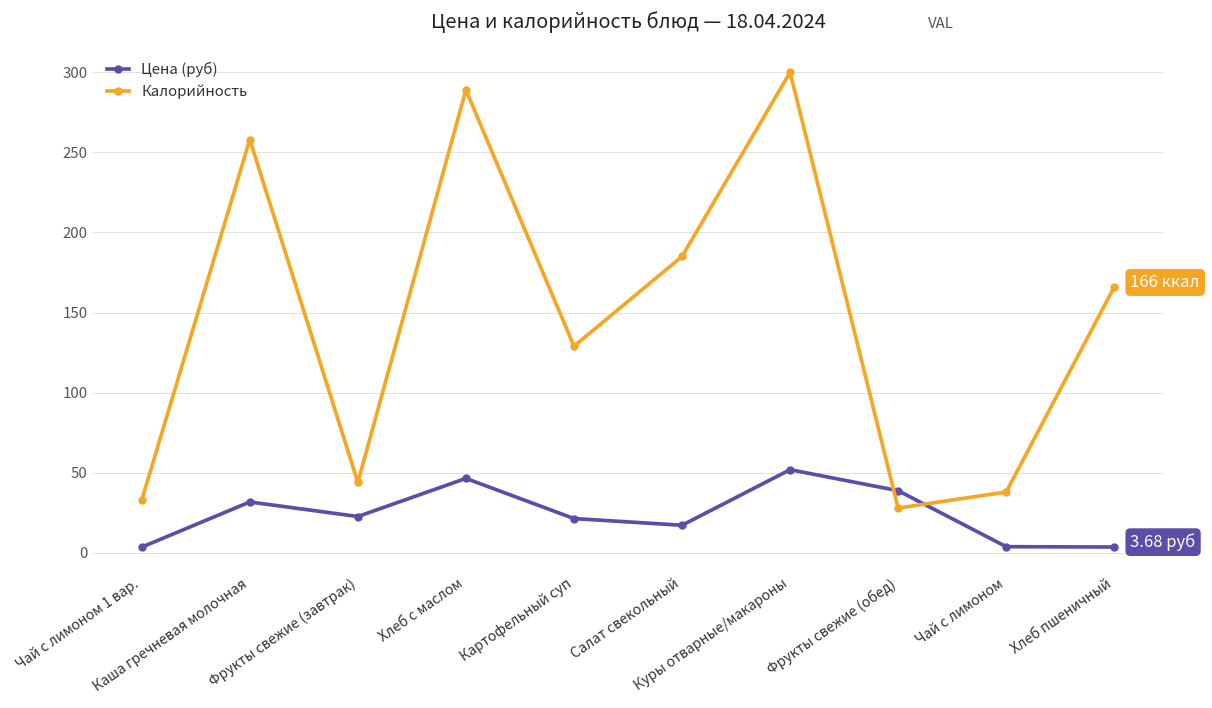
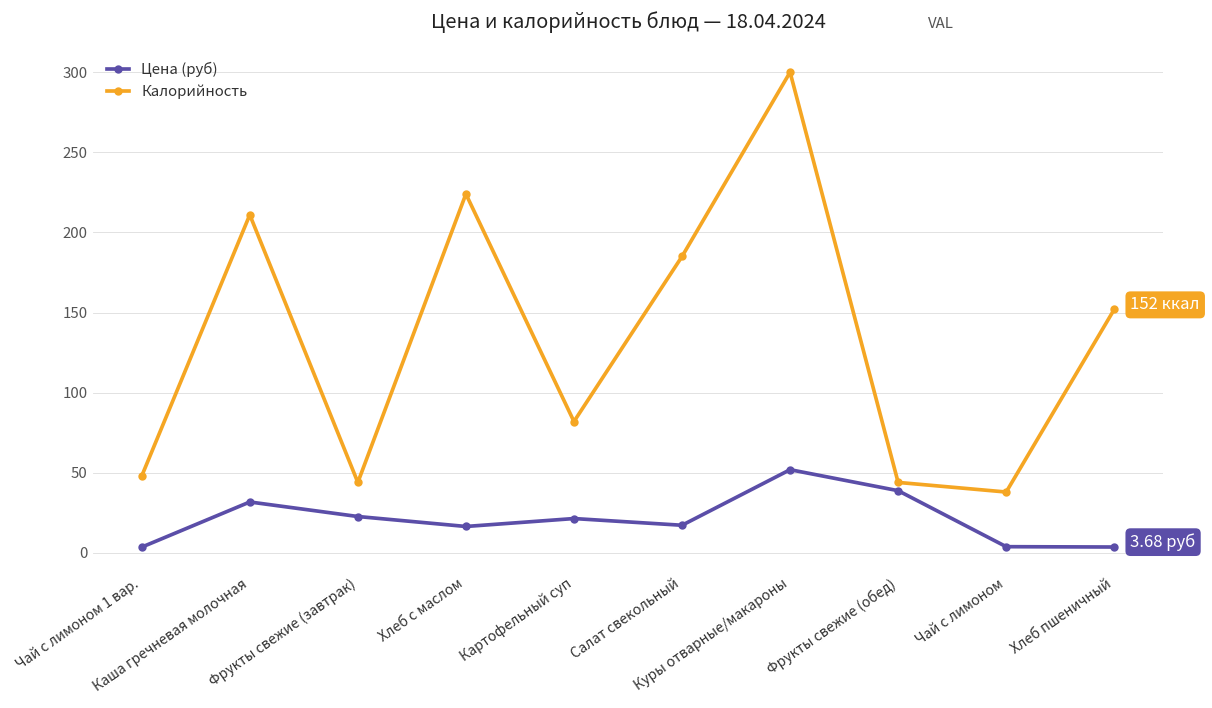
Калорийность, Чай с лимоном 1 вар.: 33 -> 48
Калорийность, Каша гречневая молочная: 258 -> 211
Цена (руб), Хлеб с маслом: 47 -> 17
Калорийность, Хлеб с маслом: 289 -> 224
Калорийность, Картофельный суп: 129 -> 82
Калорийность, Фрукты свежие (обед): 28 -> 44
Калорийность, Хлеб пшеничный: 166 -> 152
